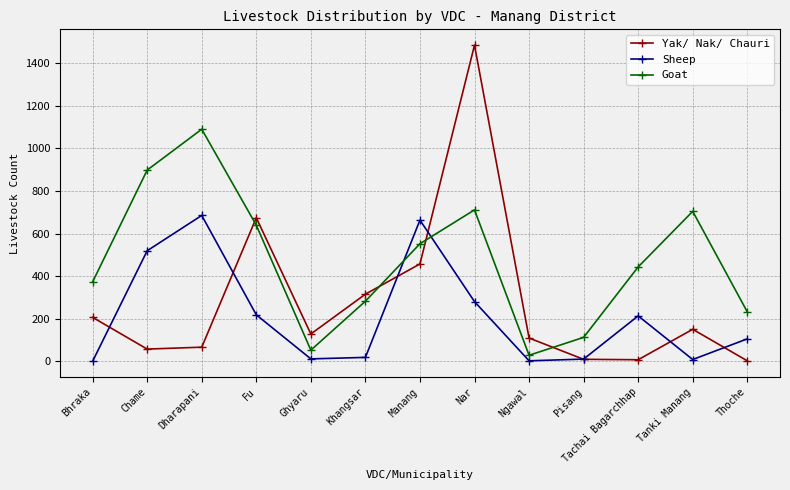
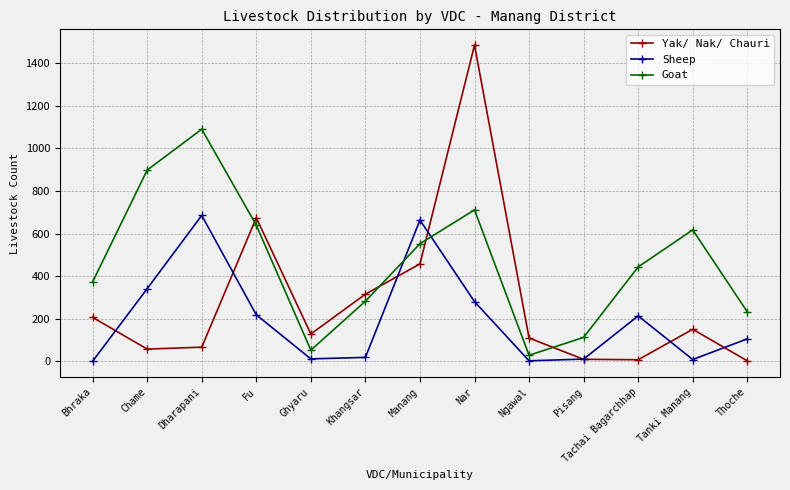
Sheep, Chame: 520 -> 340
Goat, Tanki Manang: 700 -> 620
